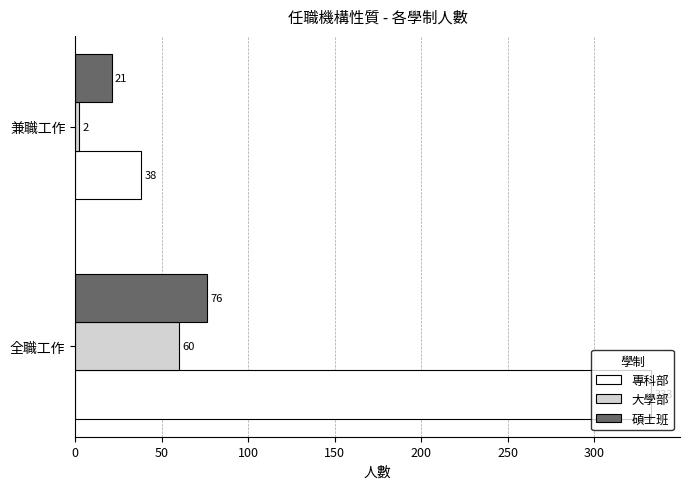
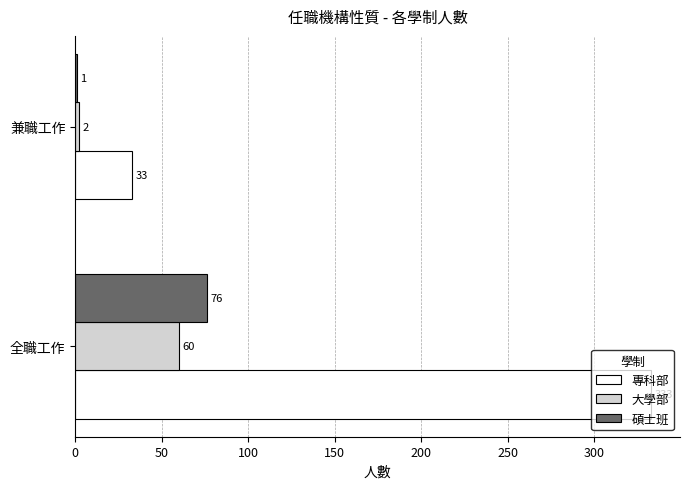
碩士班, 兼職工作: 21 -> 1
專科部, 兼職工作: 38 -> 33
